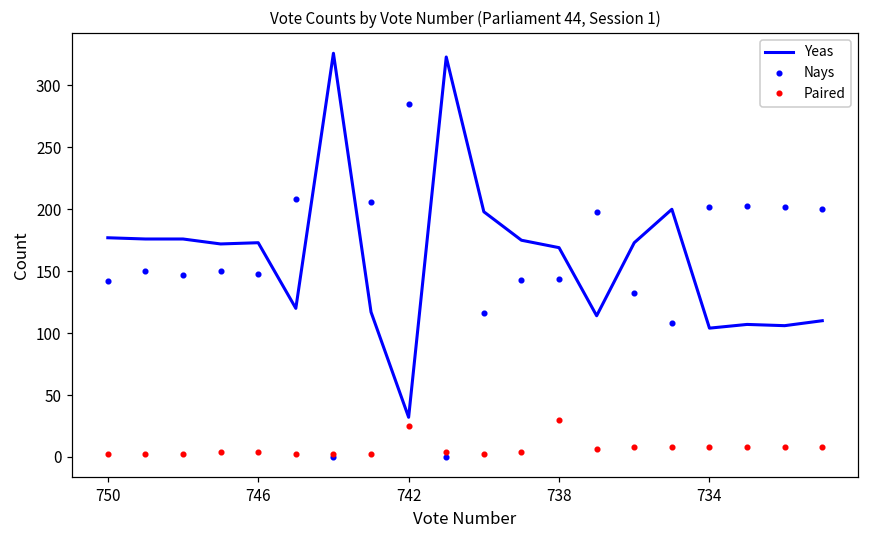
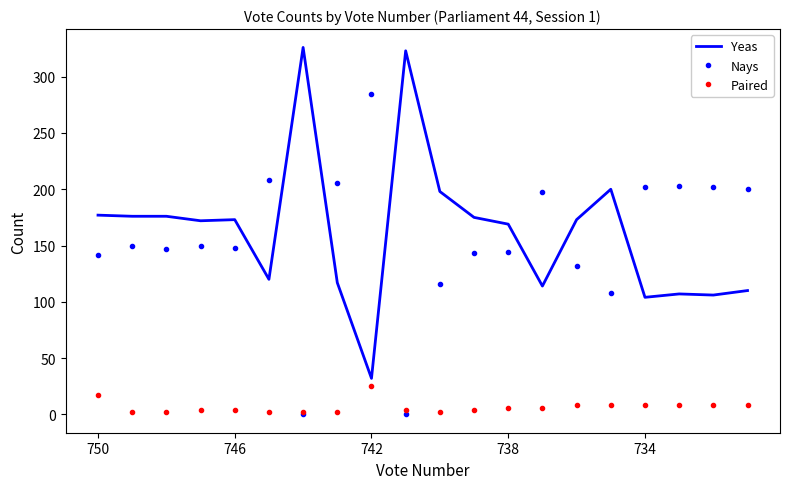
Paired, 750: 2 -> 17
Paired, 738: 30 -> 6
